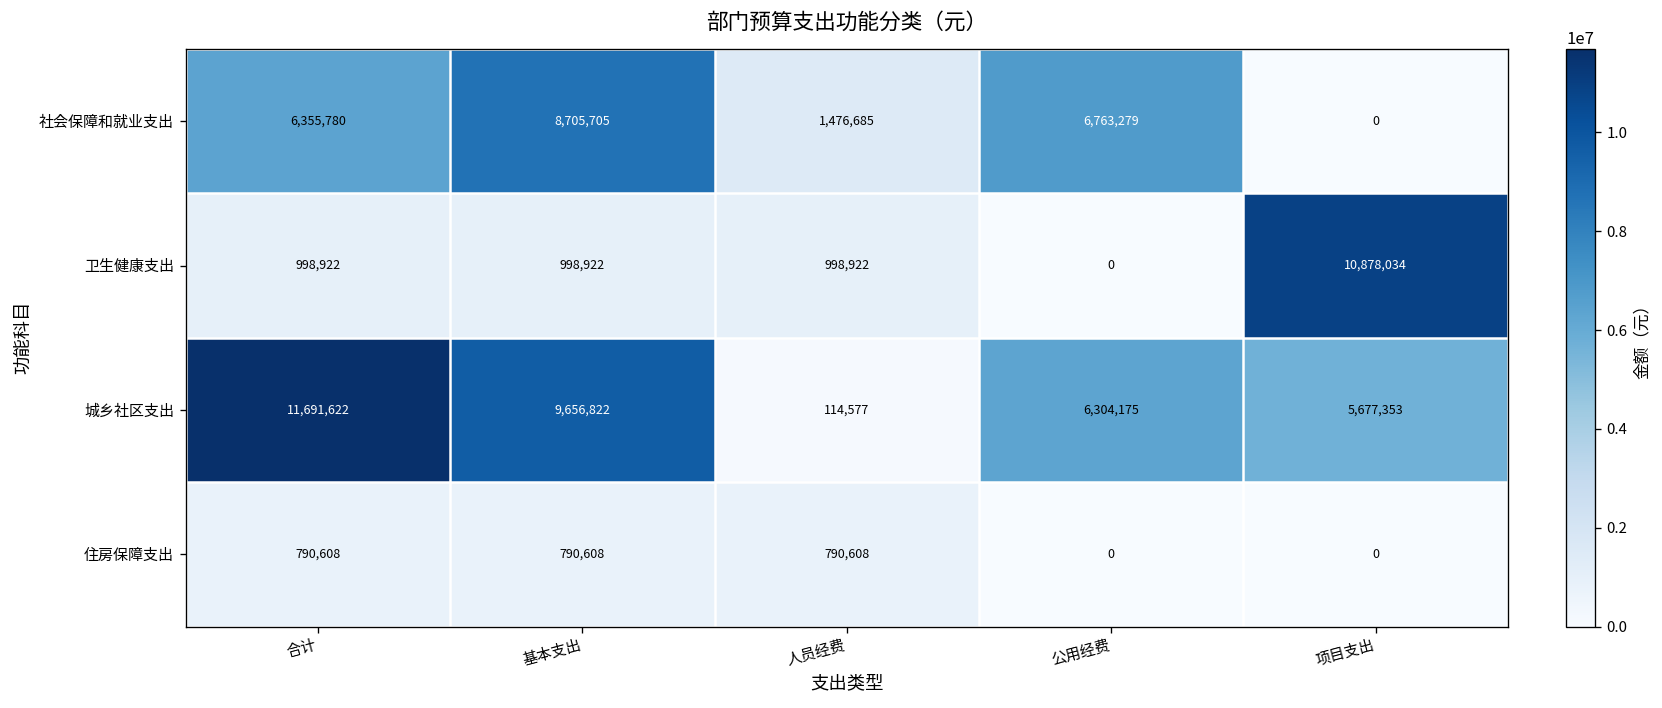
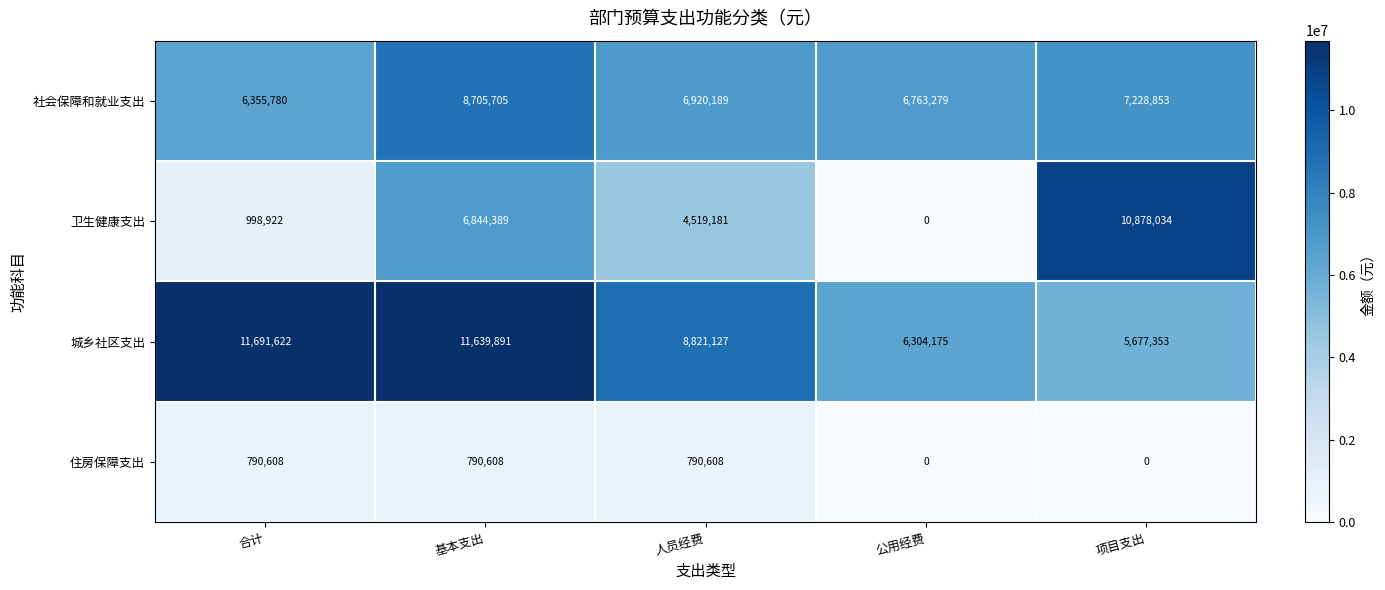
社会保障和就业支出, 人员经费: 1,476,685 -> 6,920,189
社会保障和就业支出, 项目支出: 0 -> 7,228,853
卫生健康支出, 基本支出: 998,922 -> 6,844,389
卫生健康支出, 人员经费: 998,922 -> 4,519,181
城乡社区支出, 基本支出: 9,656,822 -> 11,639,891
城乡社区支出, 人员经费: 114,577 -> 8,821,127
